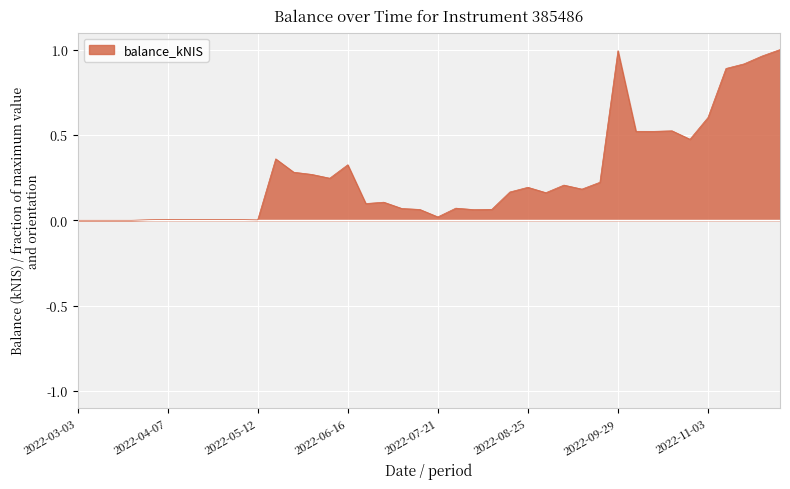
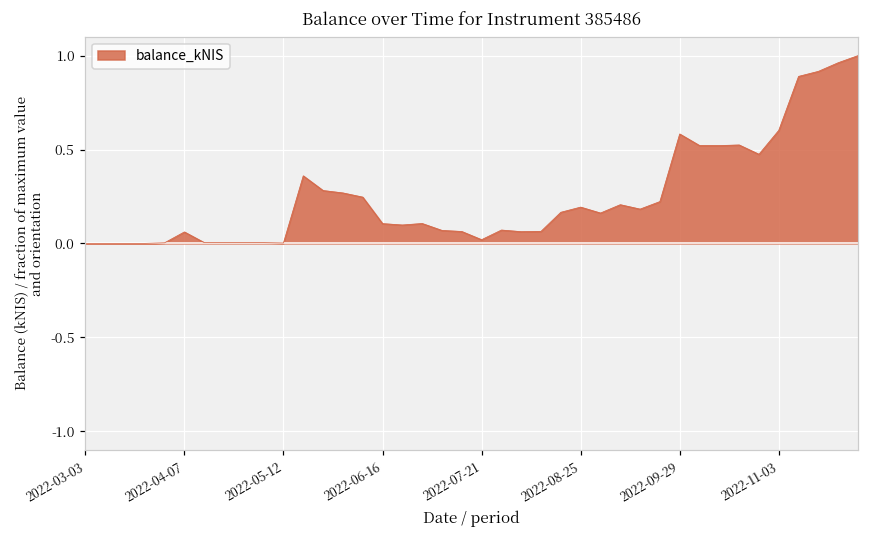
2022-04-07: 0.00 -> 0.06
2022-06-16: 0.33 -> 0.11
2022-09-29: 0.99 -> 0.58
